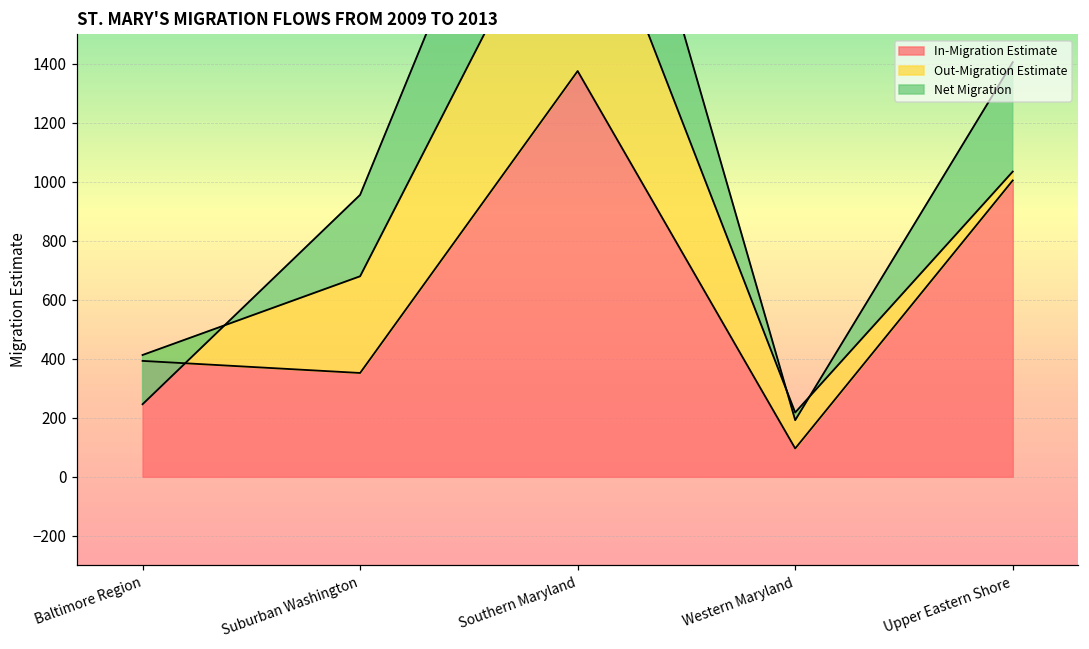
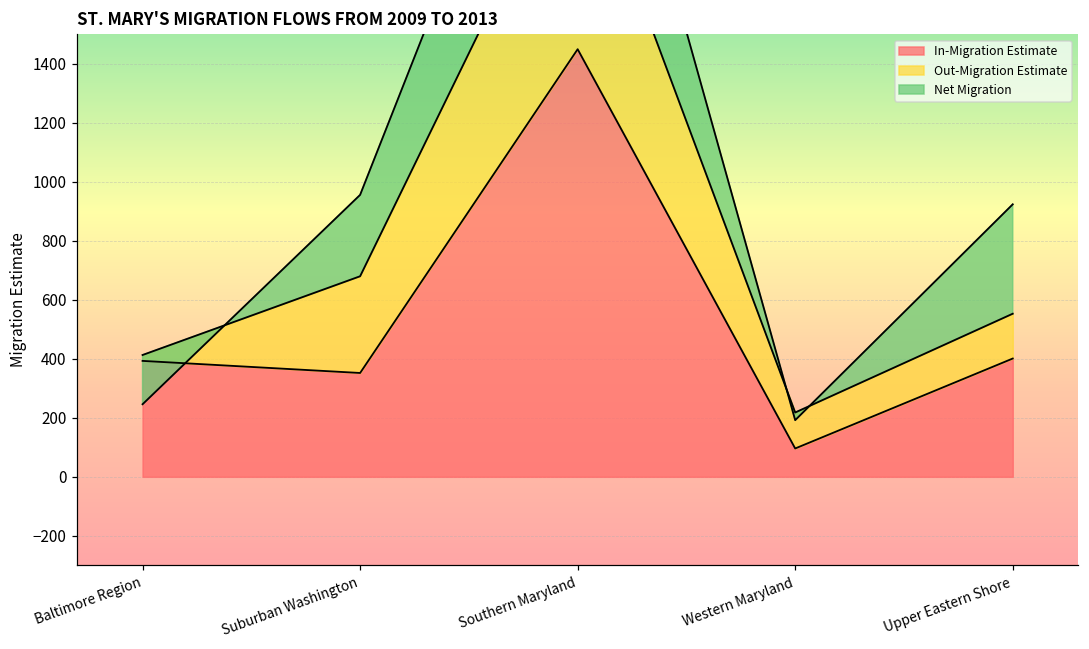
In-Migration Estimate, Southern Maryland: 1380 -> 1450
In-Migration Estimate, Upper Eastern Shore: 1010 -> 400
Out-Migration Estimate, Upper Eastern Shore: 30 -> 150
